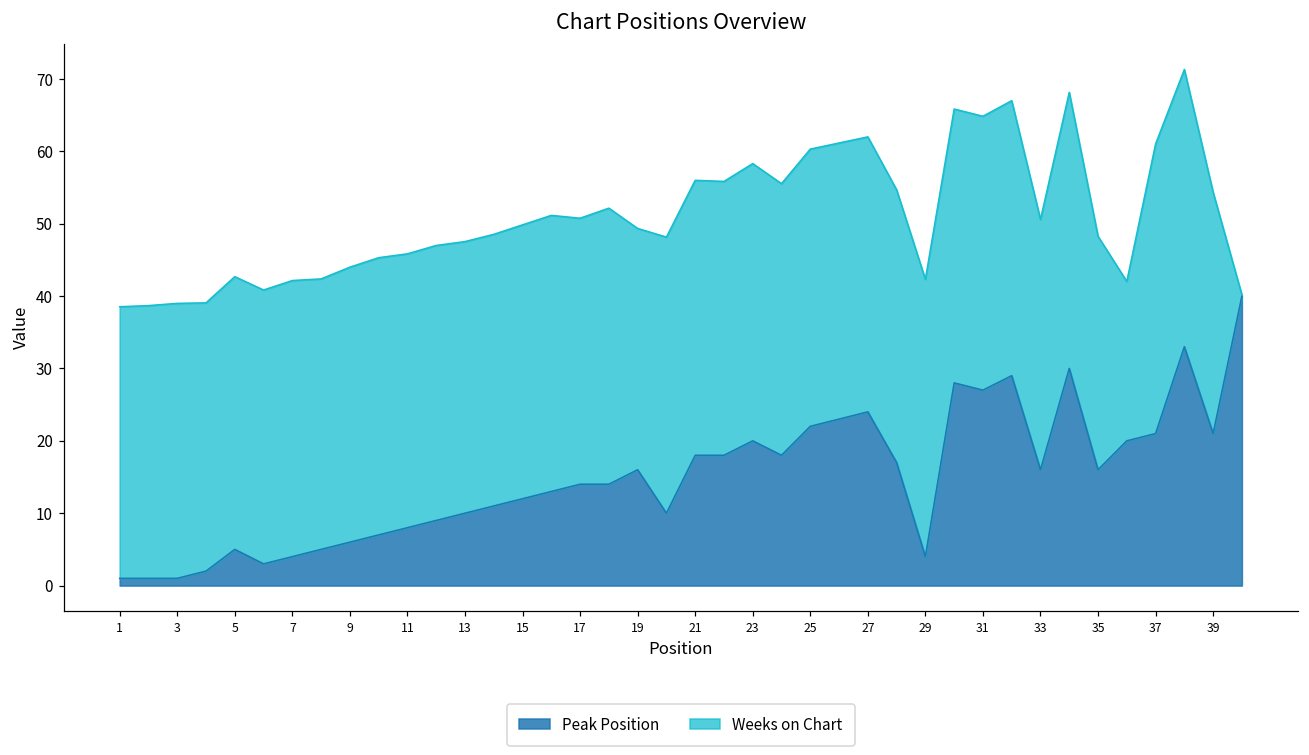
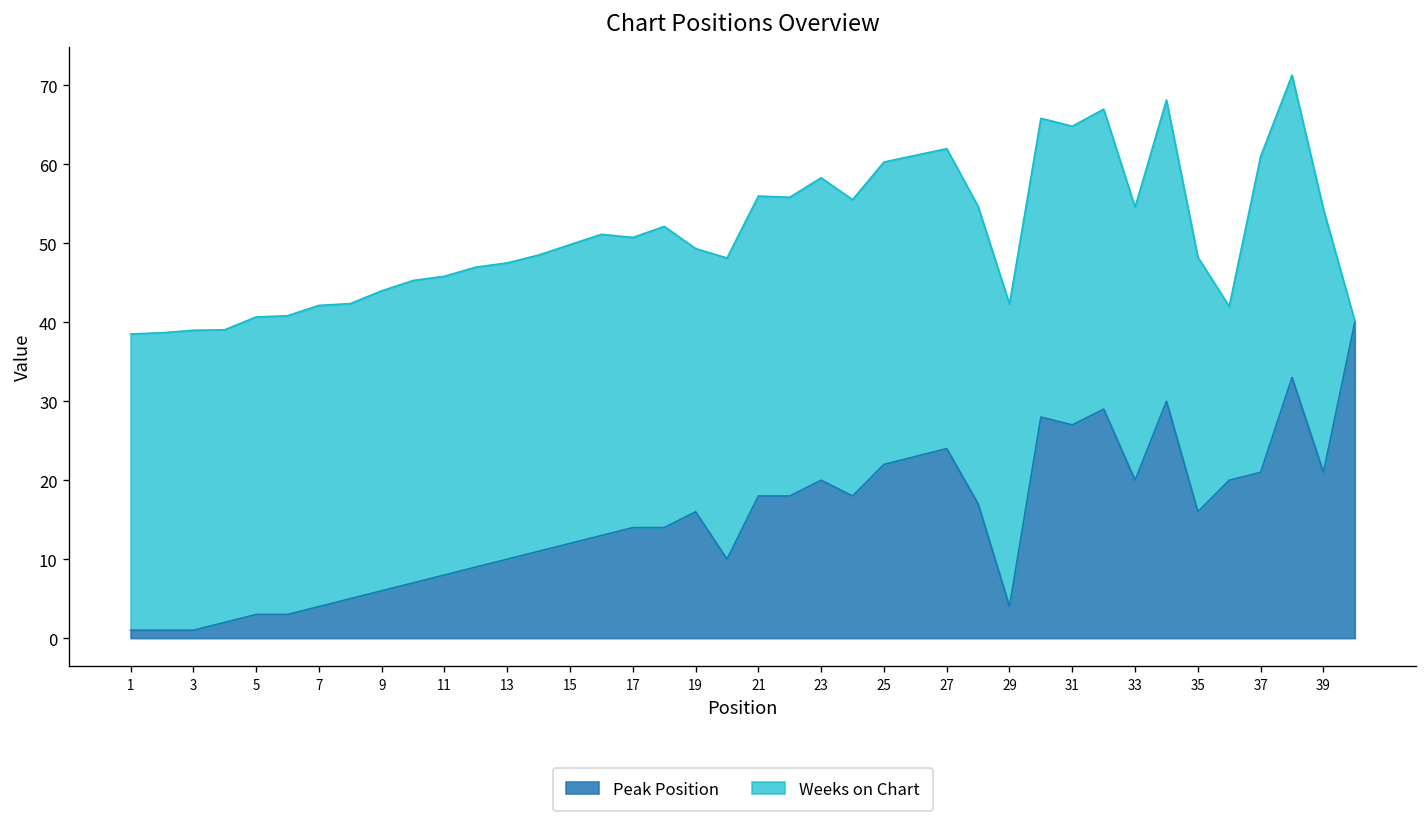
Peak Position, 5: 5 -> 3
Peak Position, 33: 16 -> 20
